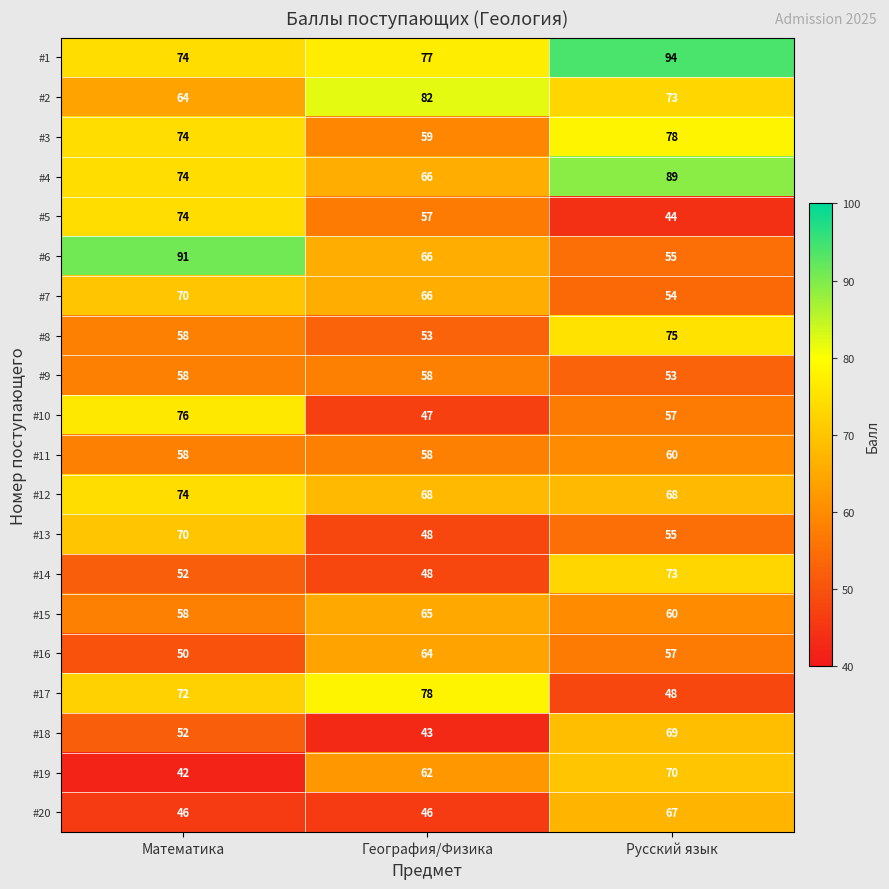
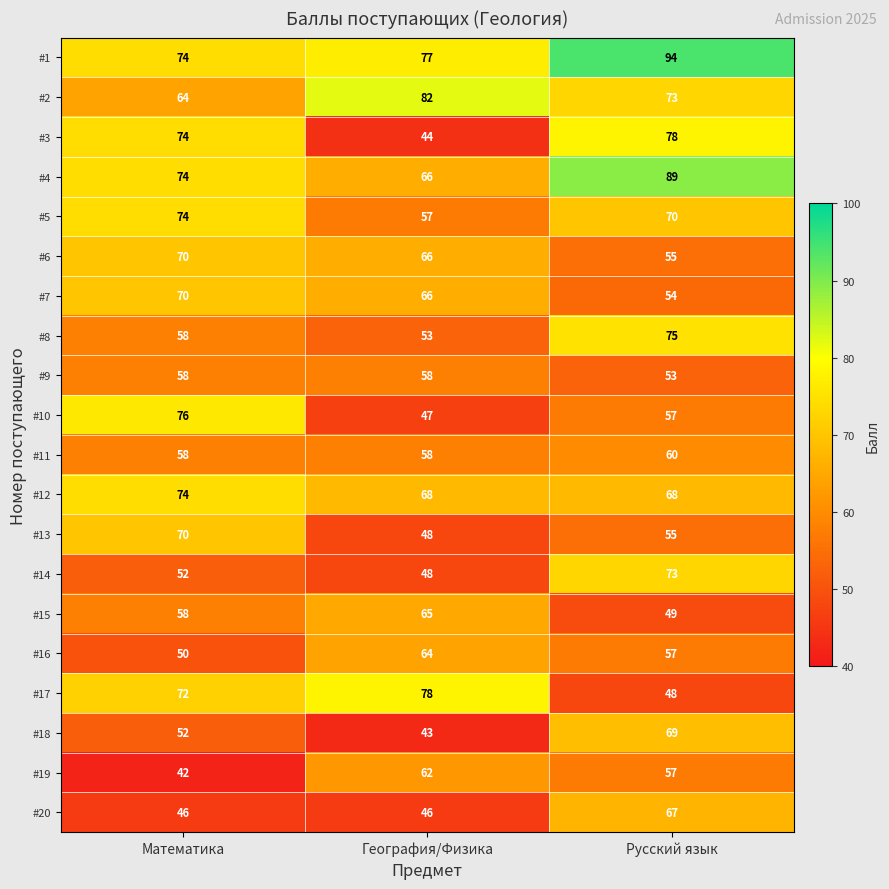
#3, География/Физика: 59 -> 44
#5, Русский язык: 44 -> 70
#6, Математика: 91 -> 70
#15, Русский язык: 60 -> 49
#19, Русский язык: 70 -> 57
